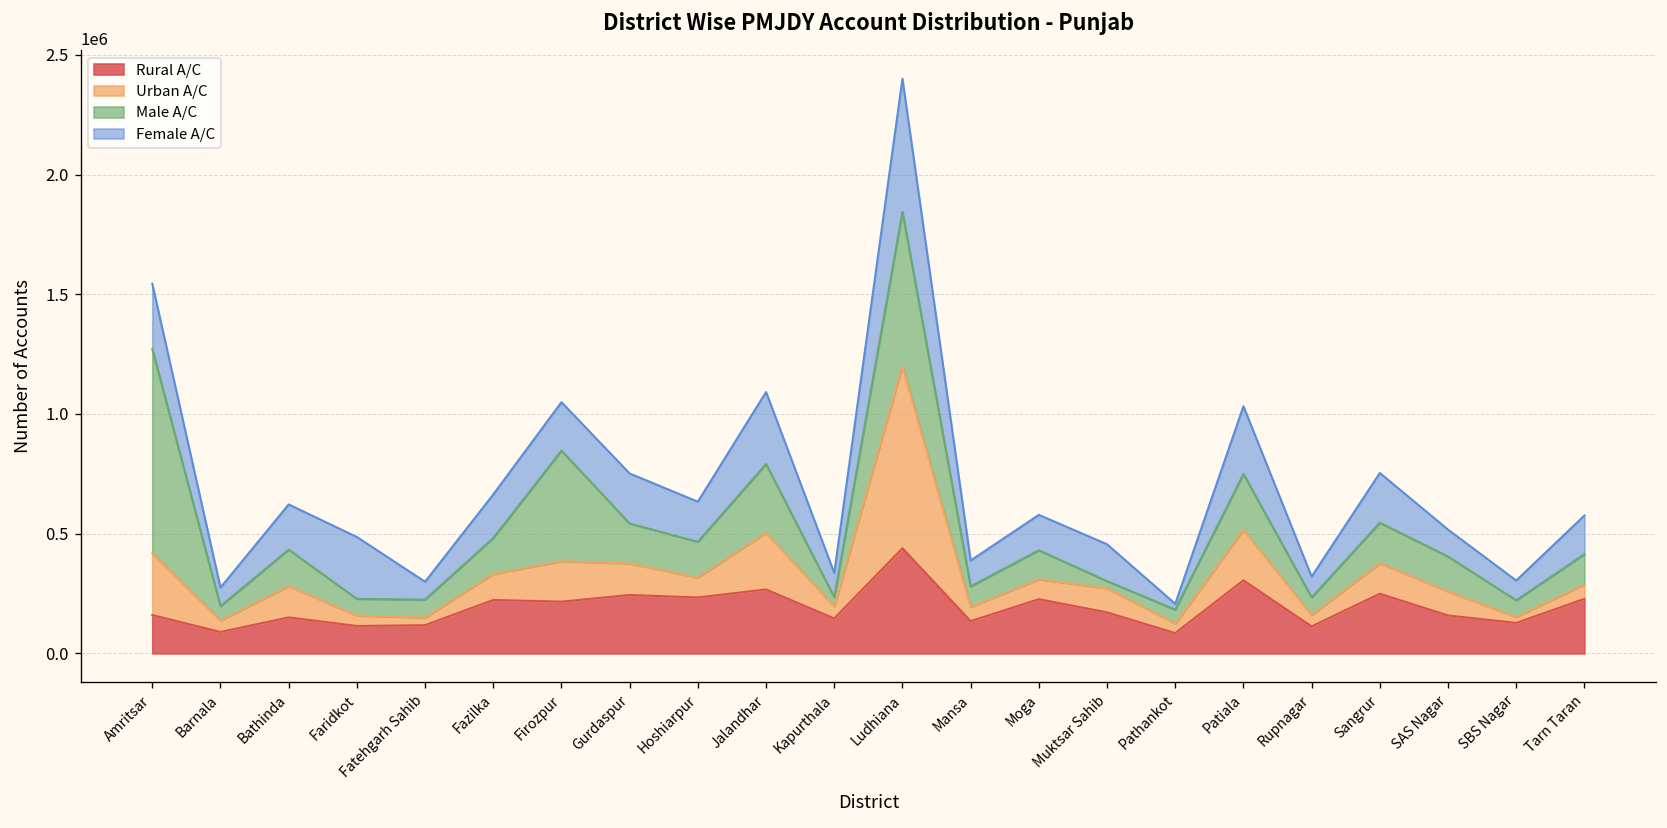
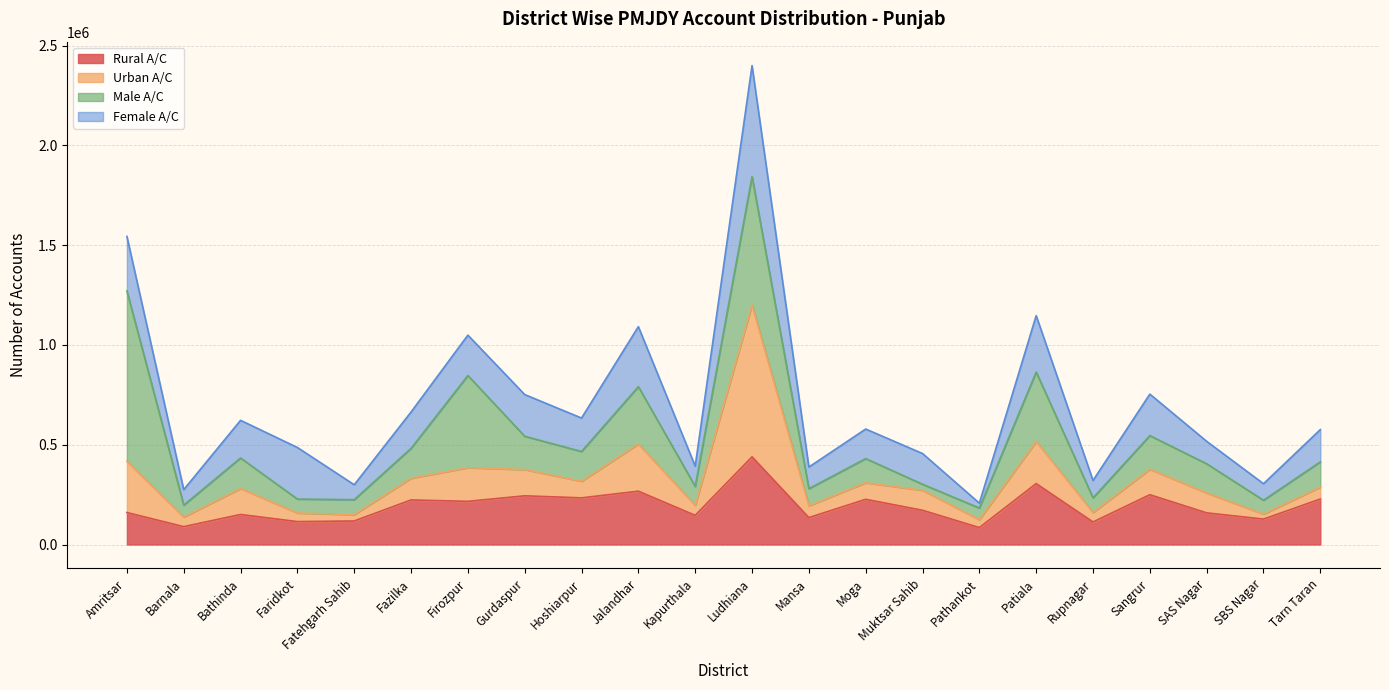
Male A/C, Kapurthala: 40000 -> 90000
Male A/C, Patiala: 230000 -> 350000
